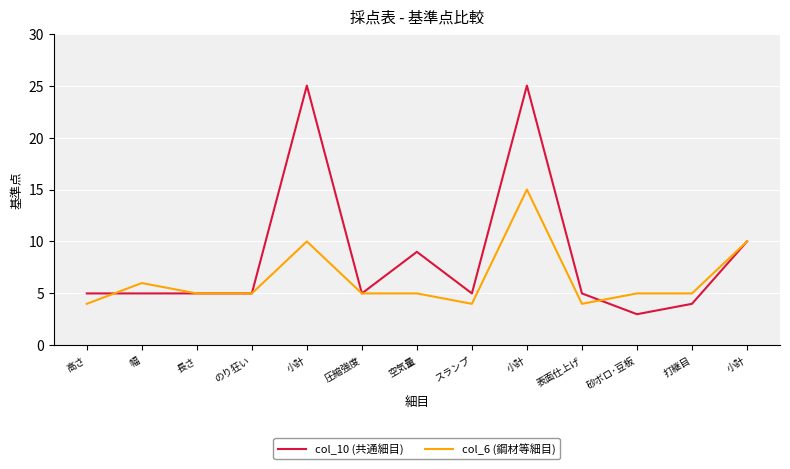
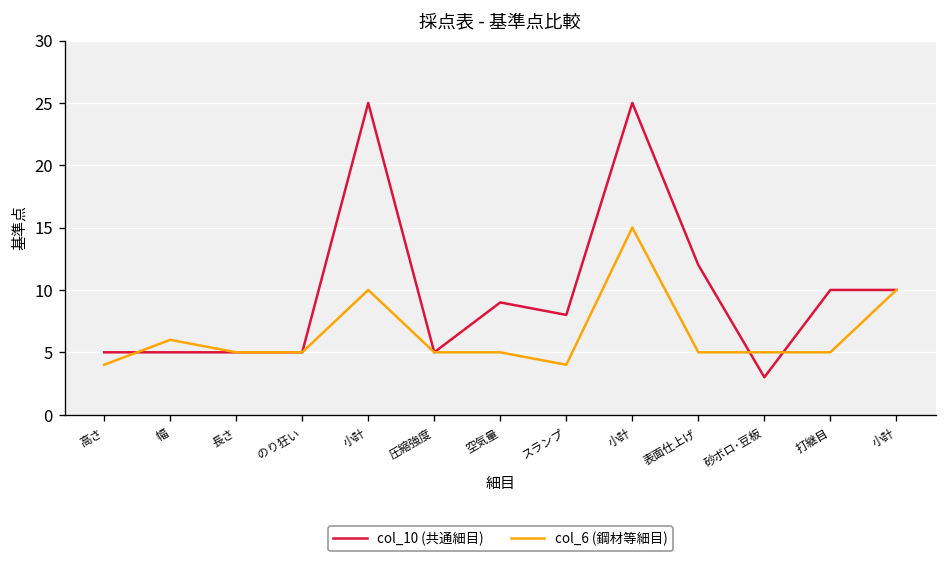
col_10 (共通細目), スランプ: 5 -> 8
col_10 (共通細目), 表面仕上げ: 5 -> 12
col_6 (鋼材等細目), 表面仕上げ: 4 -> 5
col_10 (共通細目), 打継目: 4 -> 10
